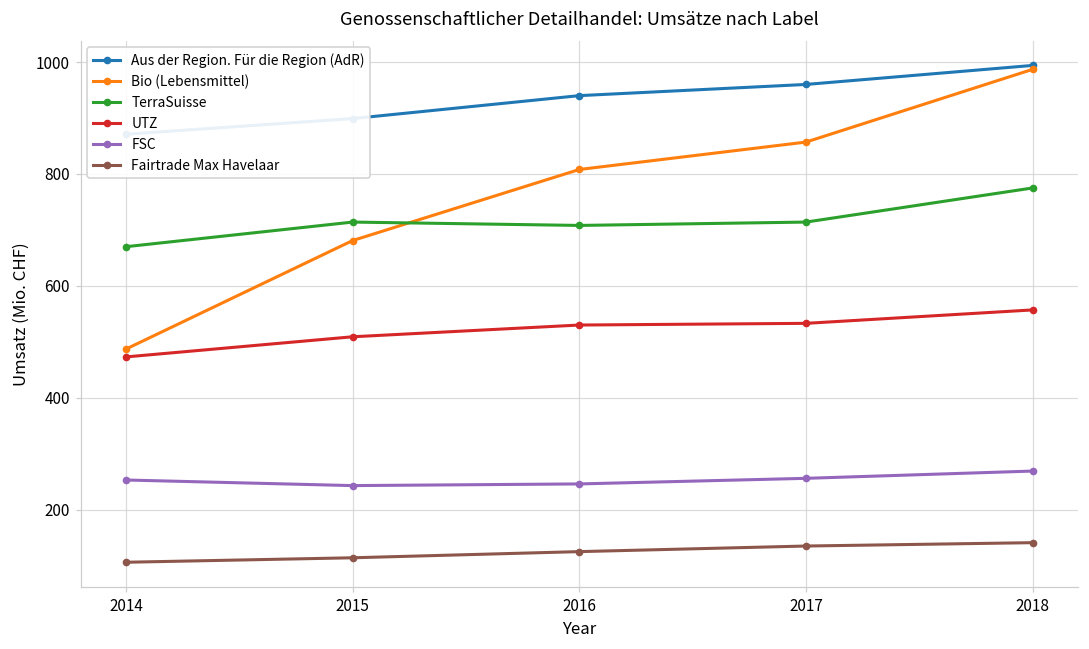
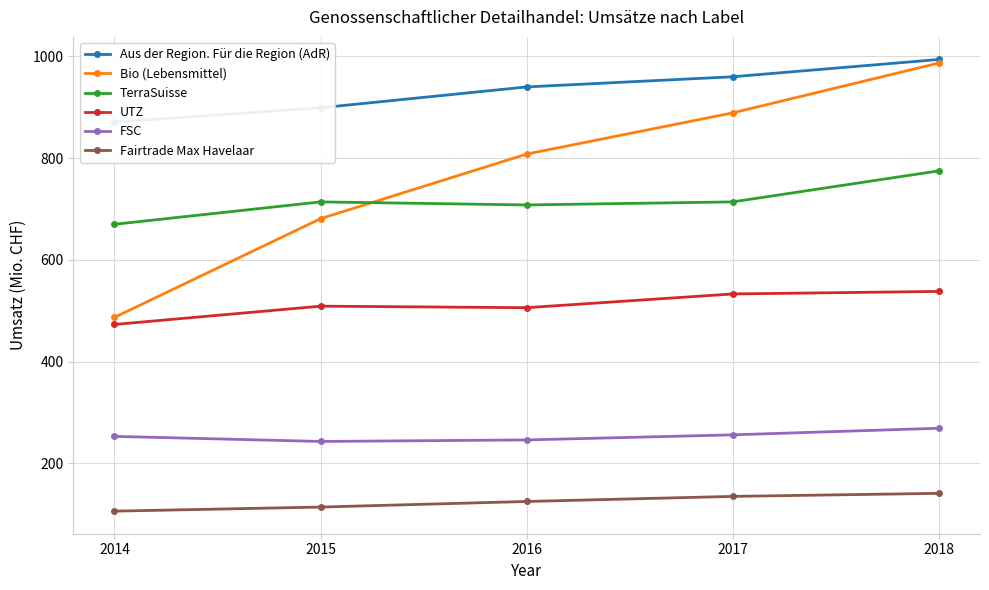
UTZ, 2016: 530 -> 510
Bio (Lebensmittel), 2017: 860 -> 890
UTZ, 2018: 560 -> 540
